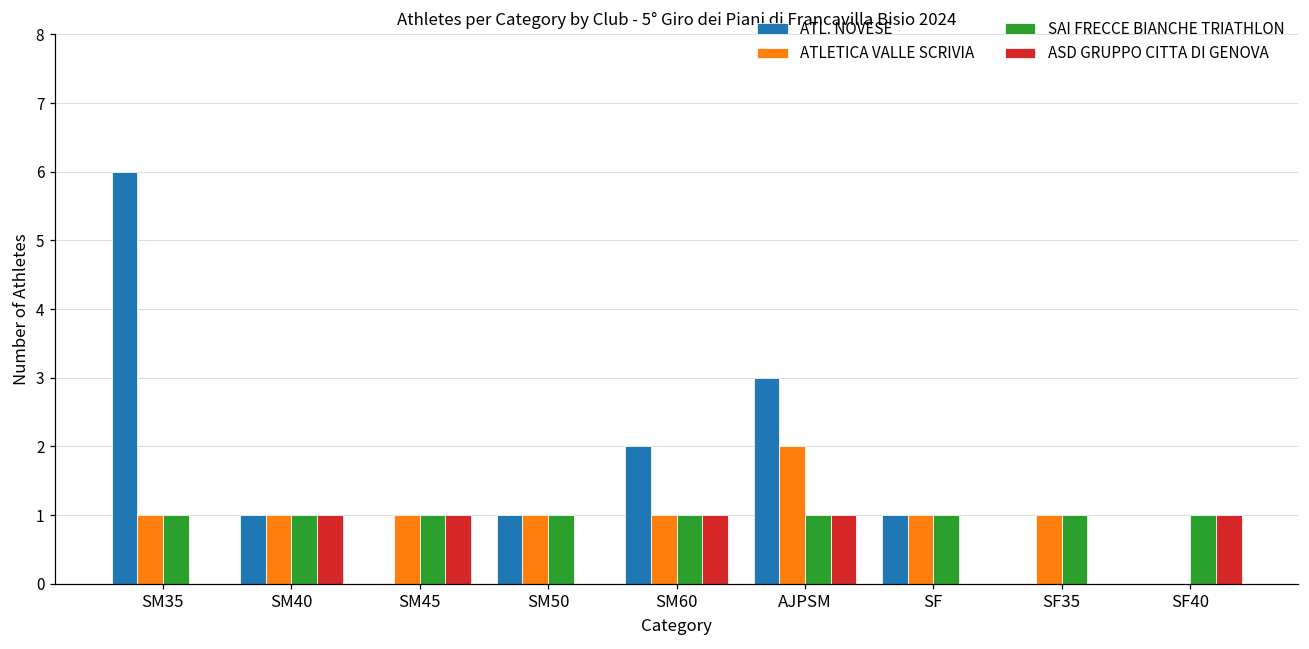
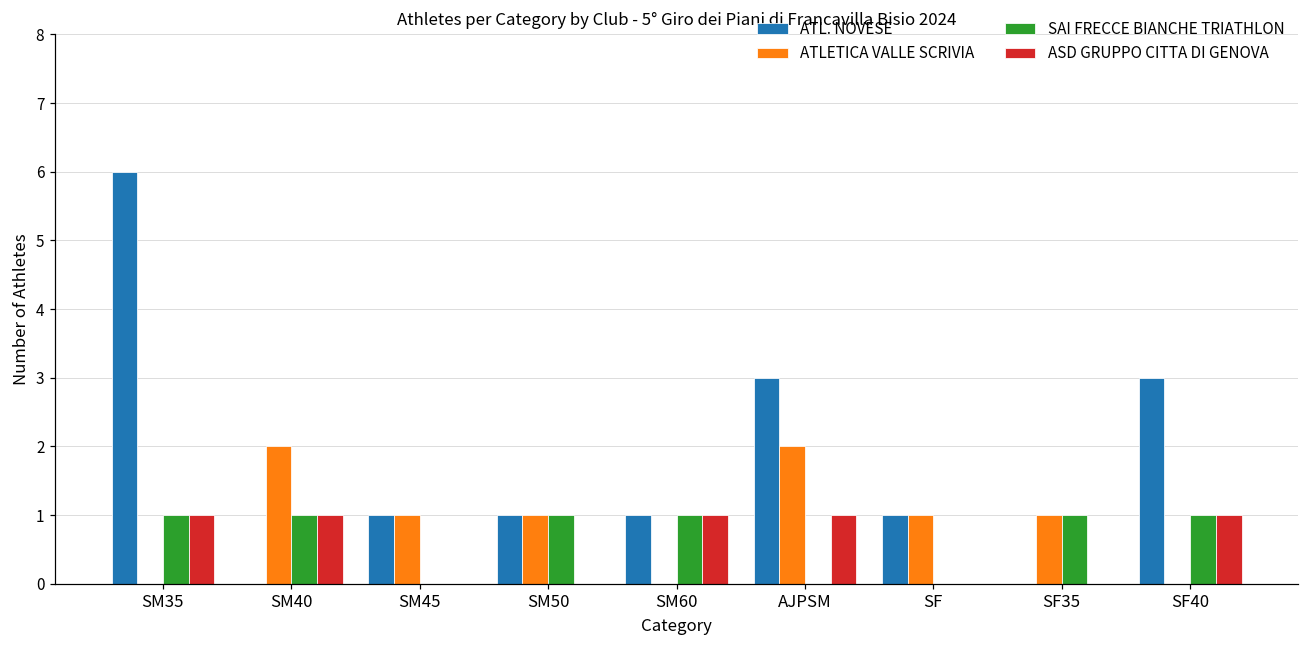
ATLETICA VALLE SCRIVIA, SM35: 1 -> 0
ASD GRUPPO CITTA DI GENOVA, SM35: 0 -> 1
ATL. NOVESE, SM40: 1 -> 0
ATLETICA VALLE SCRIVIA, SM40: 1 -> 2
ATL. NOVESE, SM45: 0 -> 1
SAI FRECCE BIANCHE TRIATHLON, SM45: 1 -> 0
ASD GRUPPO CITTA DI GENOVA, SM45: 1 -> 0
ATL. NOVESE, SM60: 2 -> 1
ATLETICA VALLE SCRIVIA, SM60: 1 -> 0
SAI FRECCE BIANCHE TRIATHLON, AJPSM: 1 -> 0
SAI FRECCE BIANCHE TRIATHLON, SF: 1 -> 0
ATL. NOVESE, SF40: 0 -> 3
